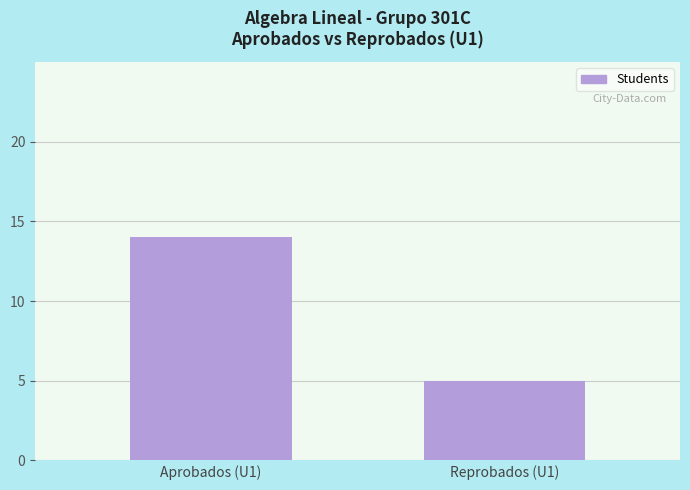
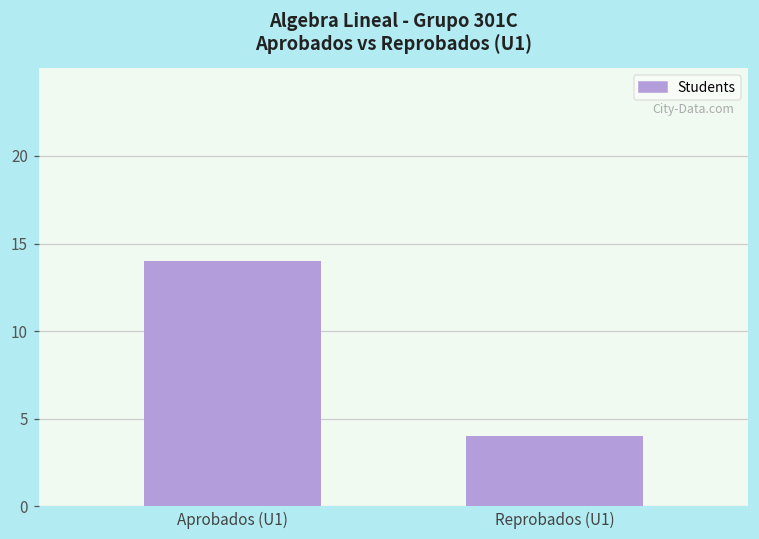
Reprobados (U1): 5 -> 4
